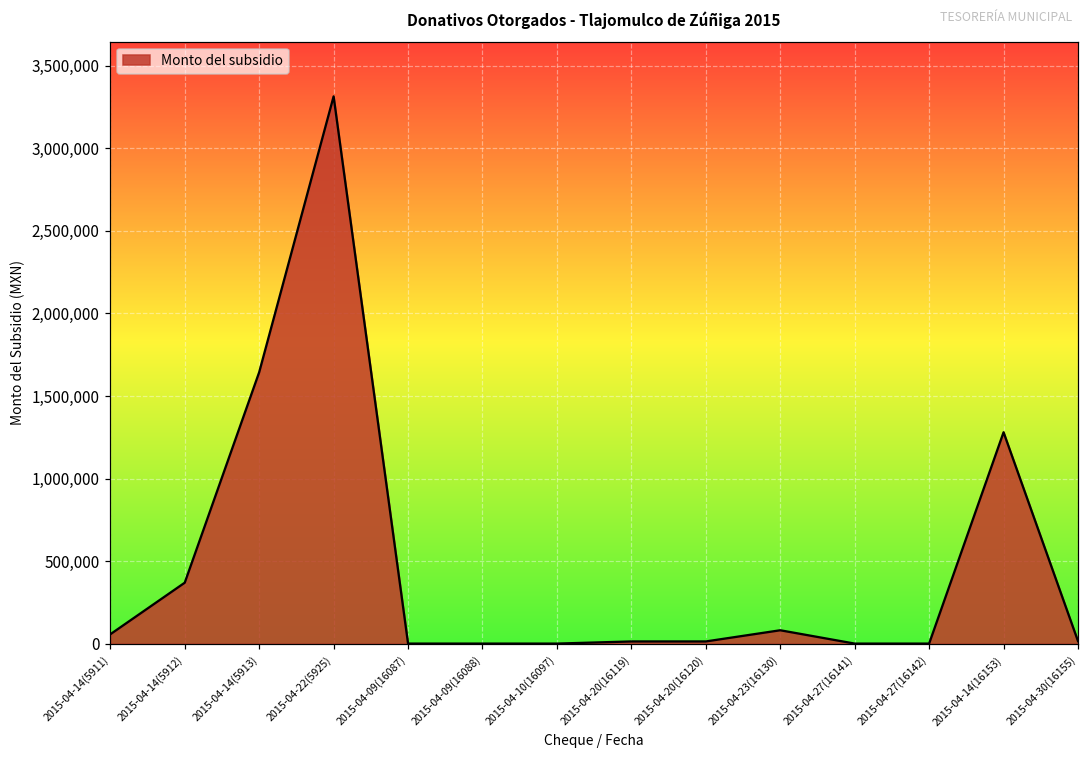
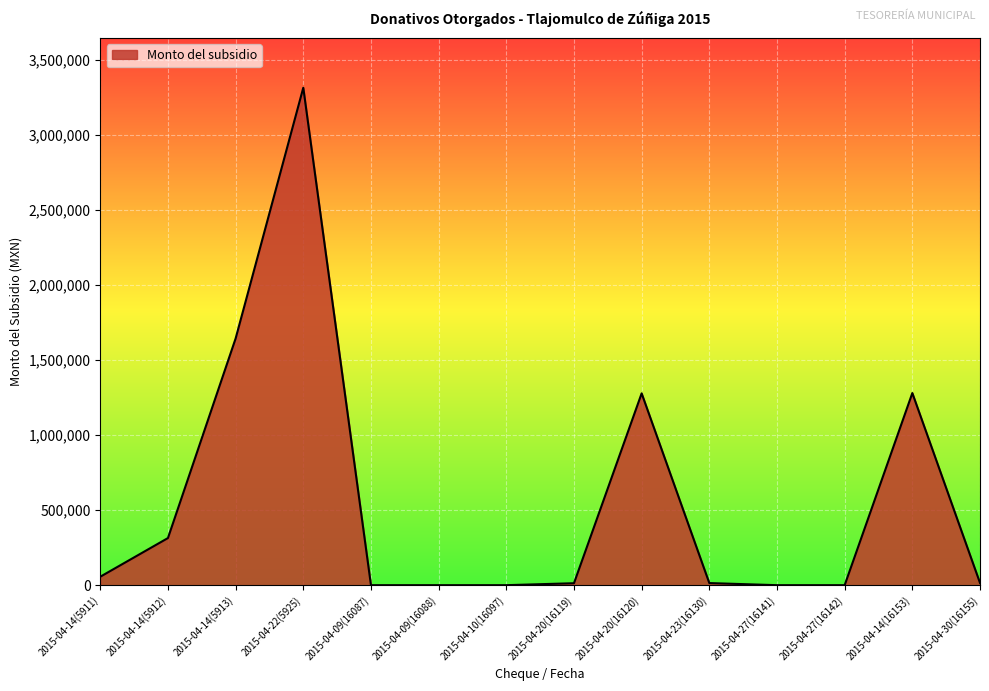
2015-04-14(5912): 370,000 -> 310,000
2015-04-20(16120): 10,000 -> 1,280,000
2015-04-23(16130): 80,000 -> 20,000
